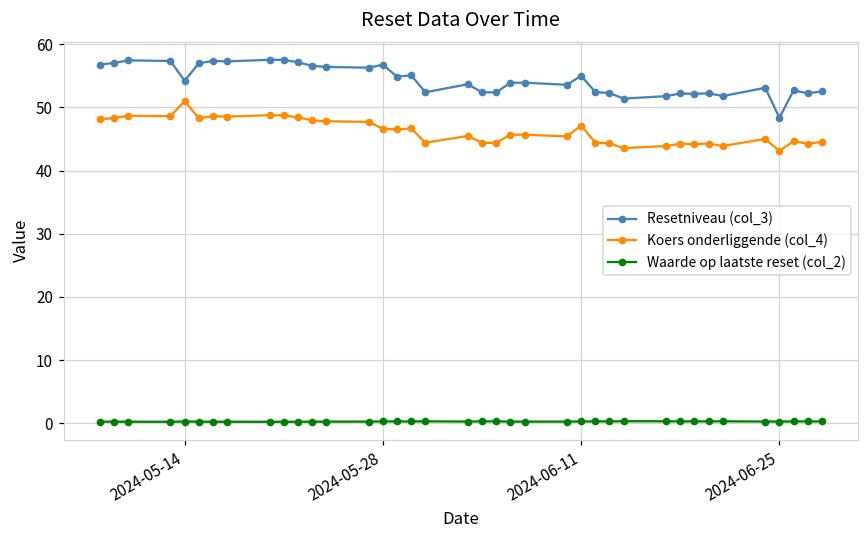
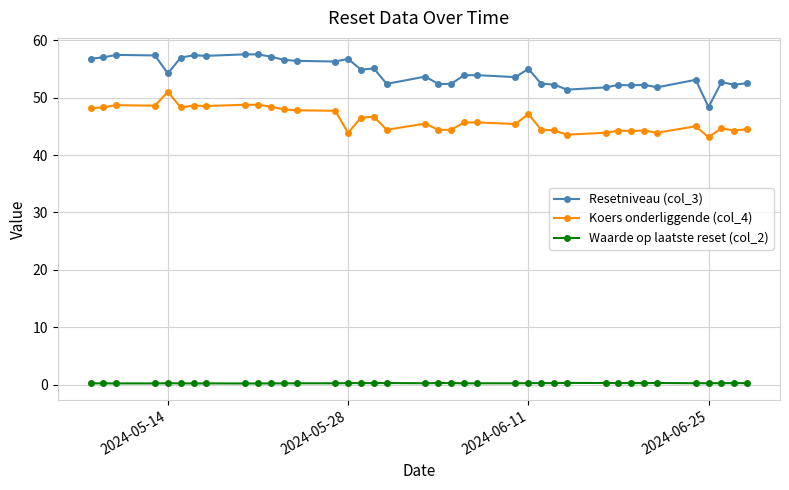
Koers onderliggende (col_4), 2024-05-28: 47 -> 44
